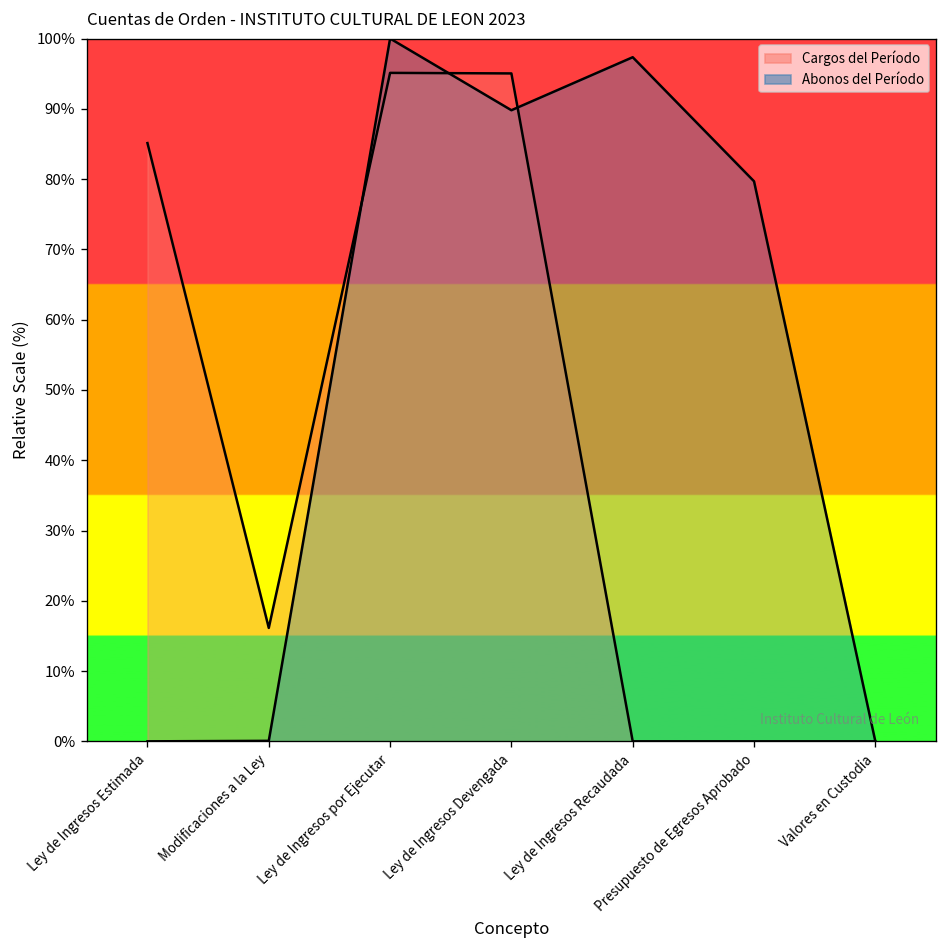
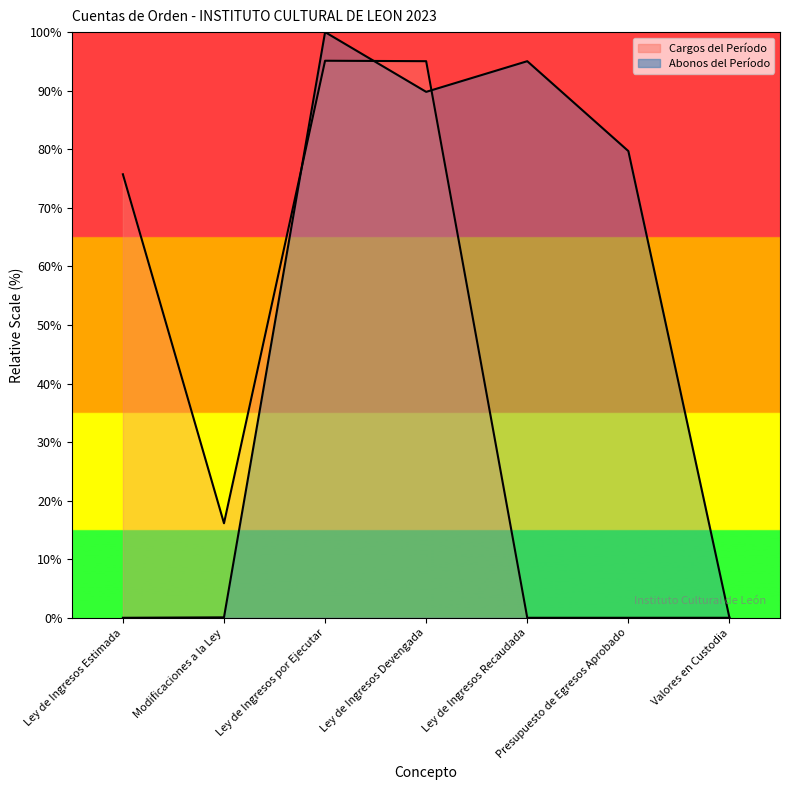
Cargos del Período, Ley de Ingresos Estimada: 85% -> 76%
Abonos del Período, Ley de Ingresos Recaudada: 97% -> 95%
